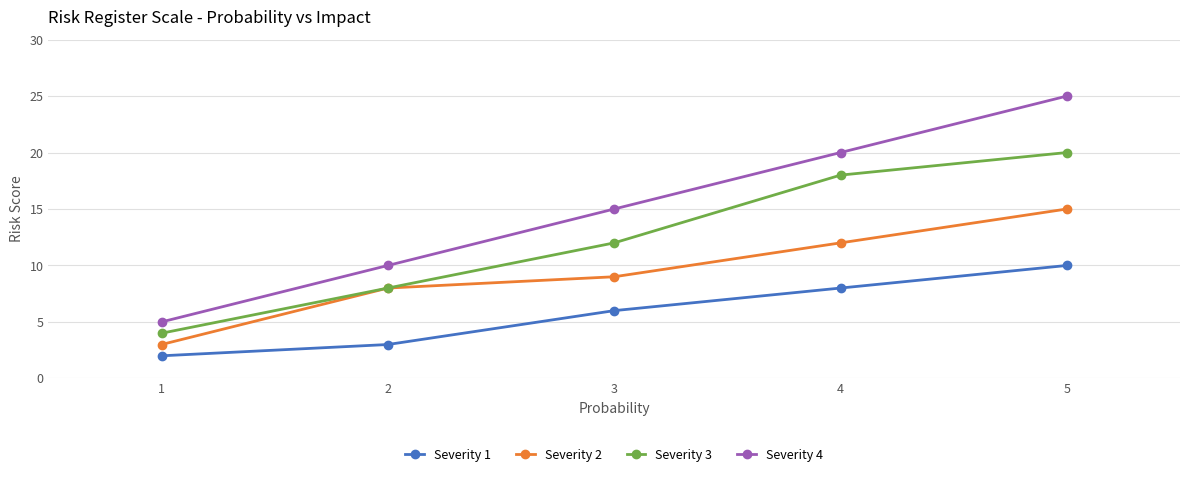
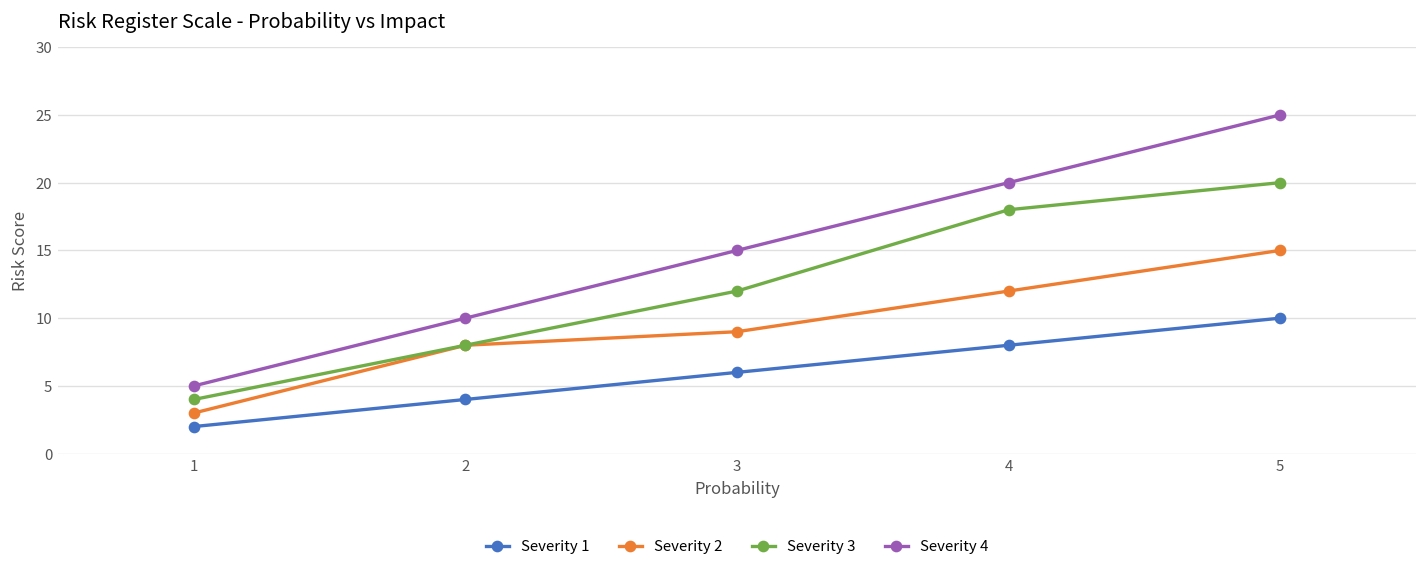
Severity 1, 2: 3 -> 4
